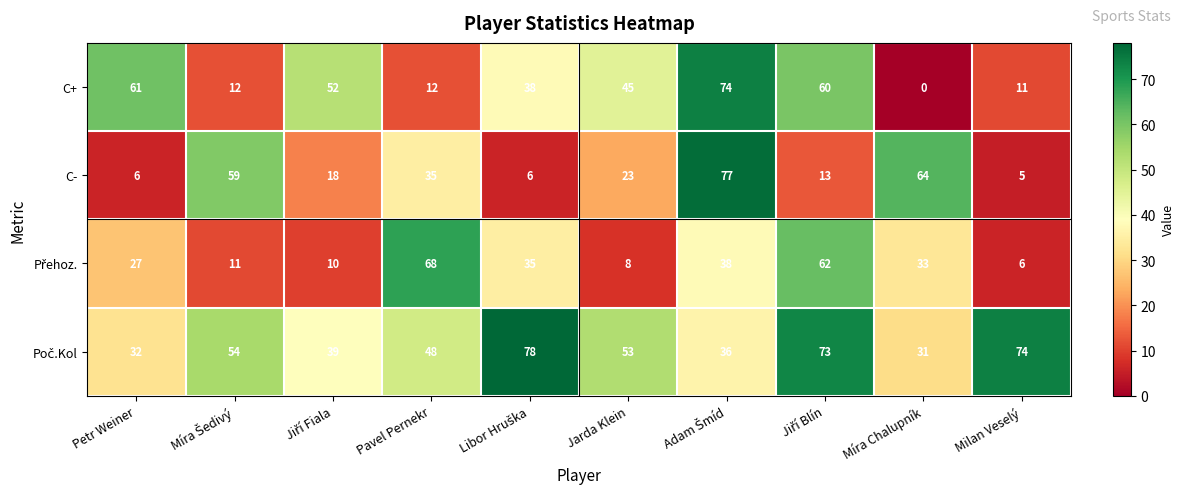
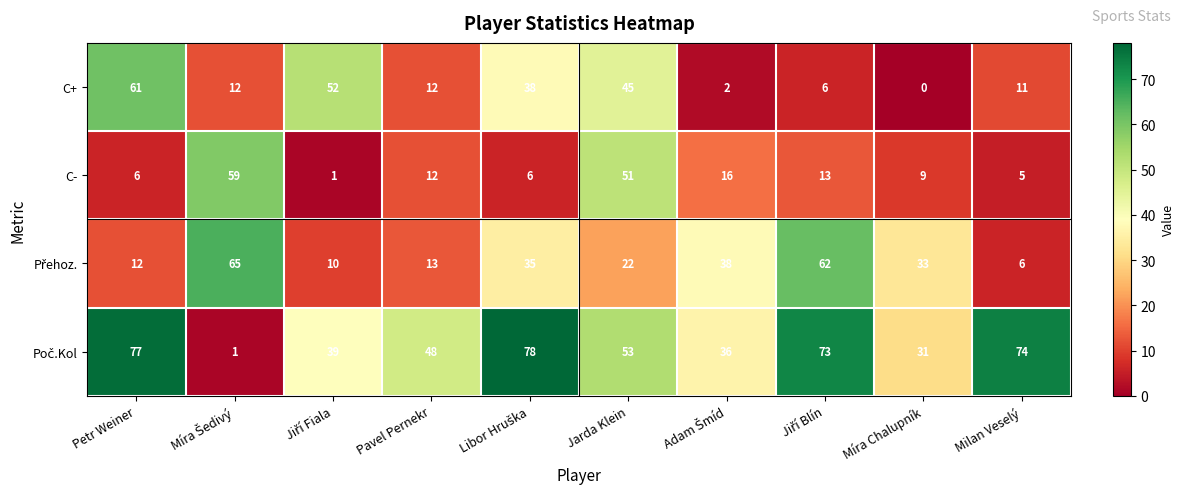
C+, Adam Šmíd: 74 -> 2
C+, Jiří Blín: 60 -> 6
C-, Jiří Fiala: 18 -> 1
C-, Pavel Pernekr: 35 -> 12
C-, Jarda Klein: 23 -> 51
C-, Adam Šmíd: 77 -> 16
C-, Míra Chalupník: 64 -> 9
Přehoz., Petr Weiner: 27 -> 12
Přehoz., Míra Šedivý: 11 -> 65
Přehoz., Pavel Pernekr: 68 -> 13
Přehoz., Jarda Klein: 8 -> 22
Poč.Kol, Petr Weiner: 32 -> 77
Poč.Kol, Míra Šedivý: 54 -> 1
